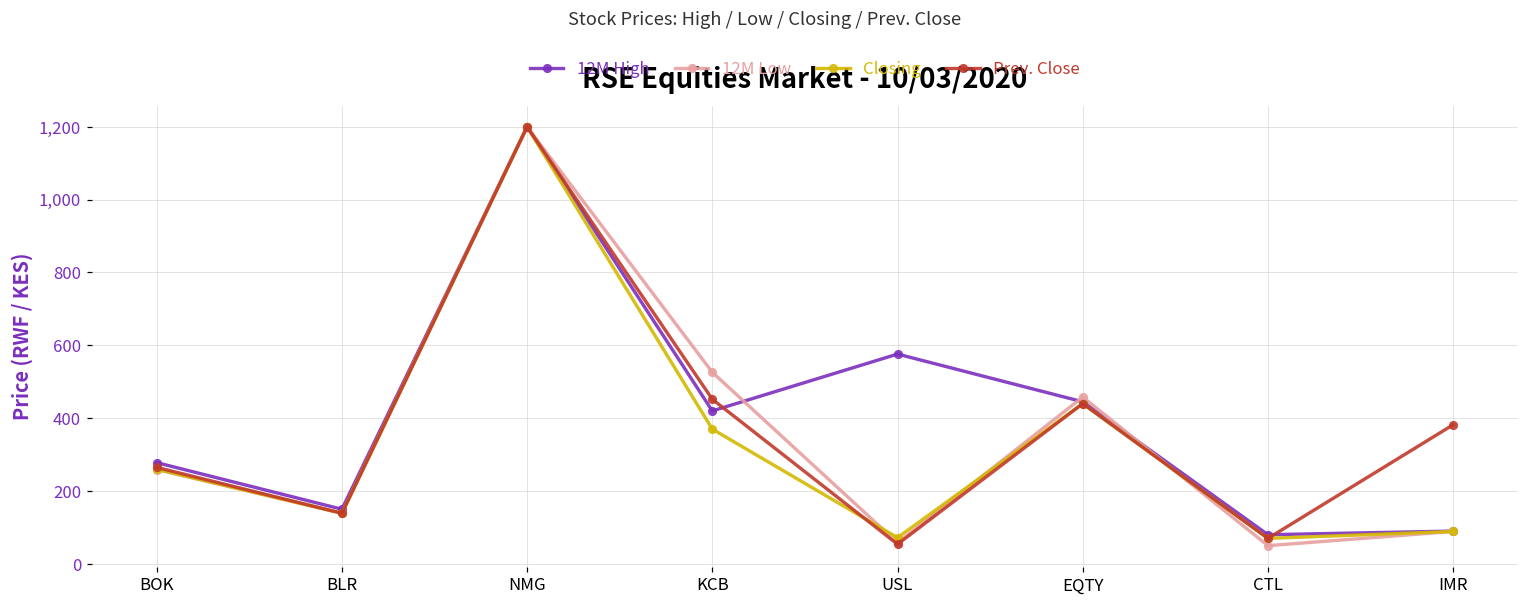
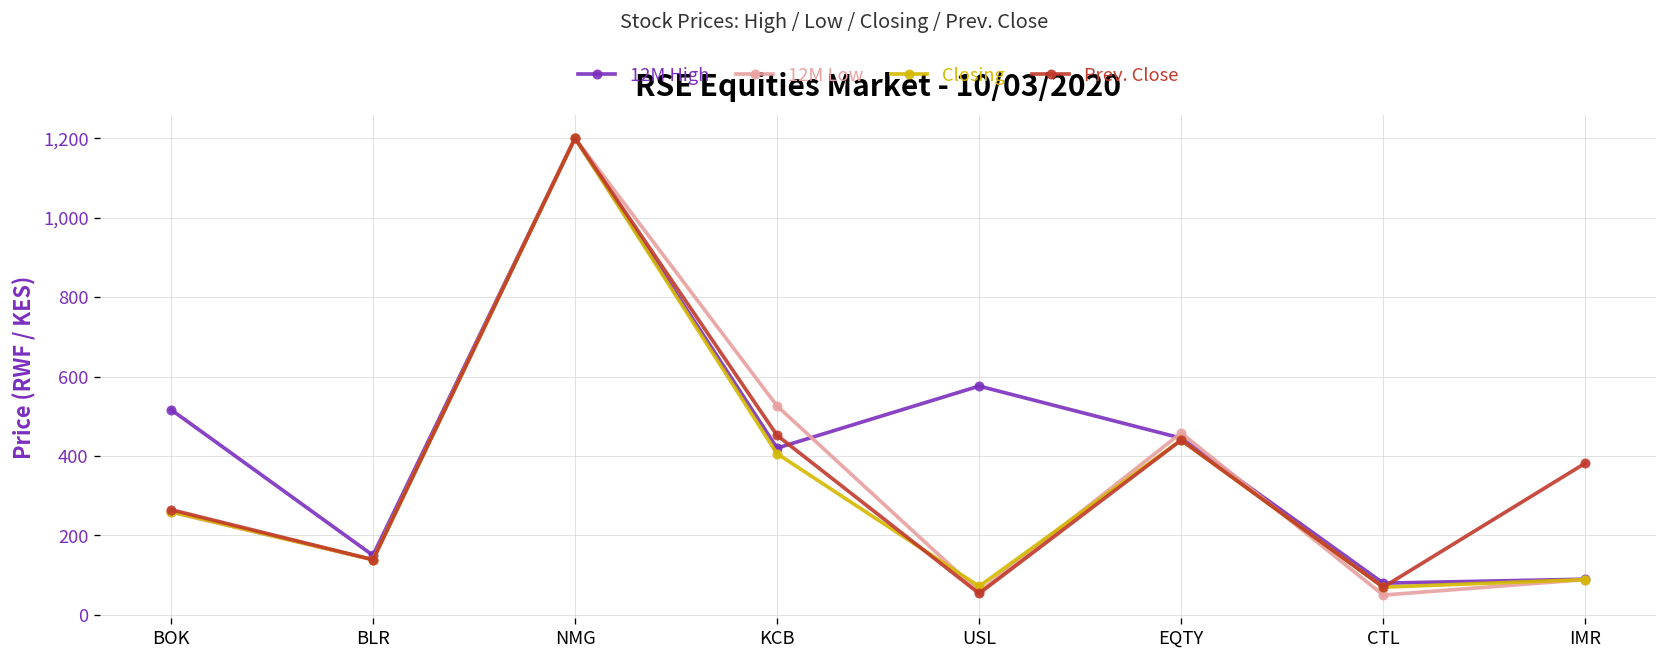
12M High, BOK: 280 -> 520
Closing, KCB: 370 -> 410
